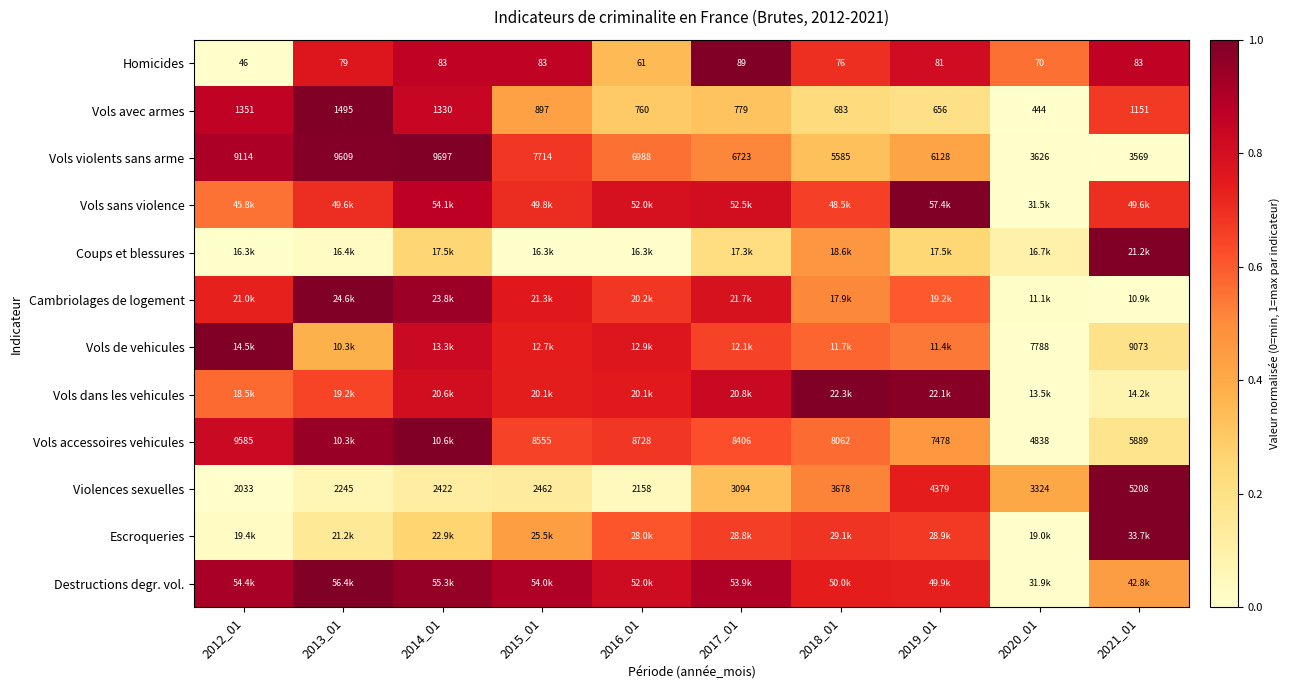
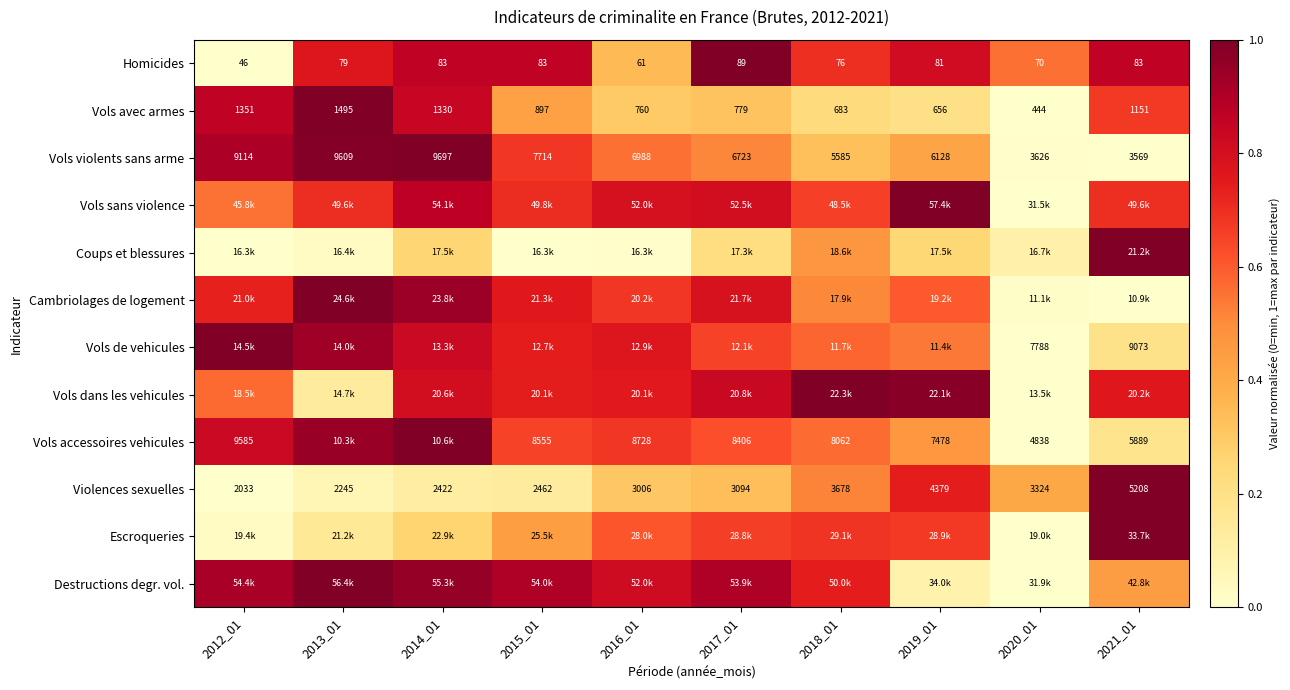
Vols de vehicules, 2013_01: 10.3k -> 14.0k
Vols dans les vehicules, 2013_01: 19.2k -> 14.7k
Vols dans les vehicules, 2021_01: 14.2k -> 20.2k
Violences sexuelles, 2016_01: 2158 -> 3006
Destructions degr. vol., 2019_01: 49.9k -> 34.0k
